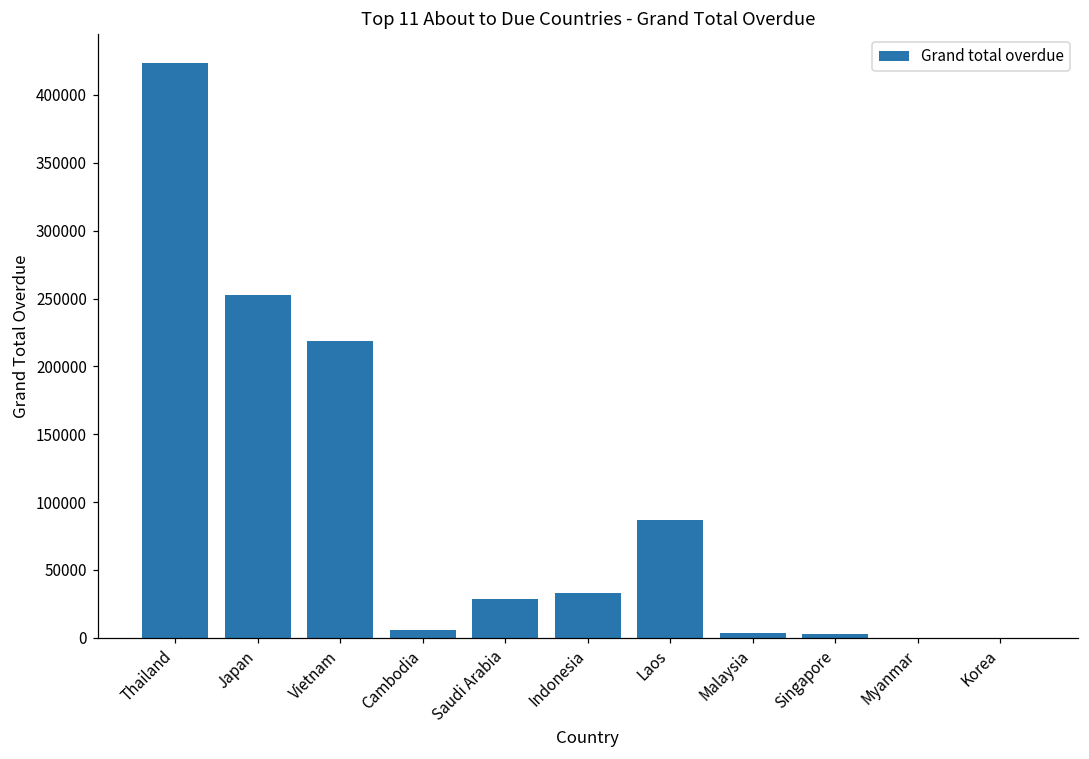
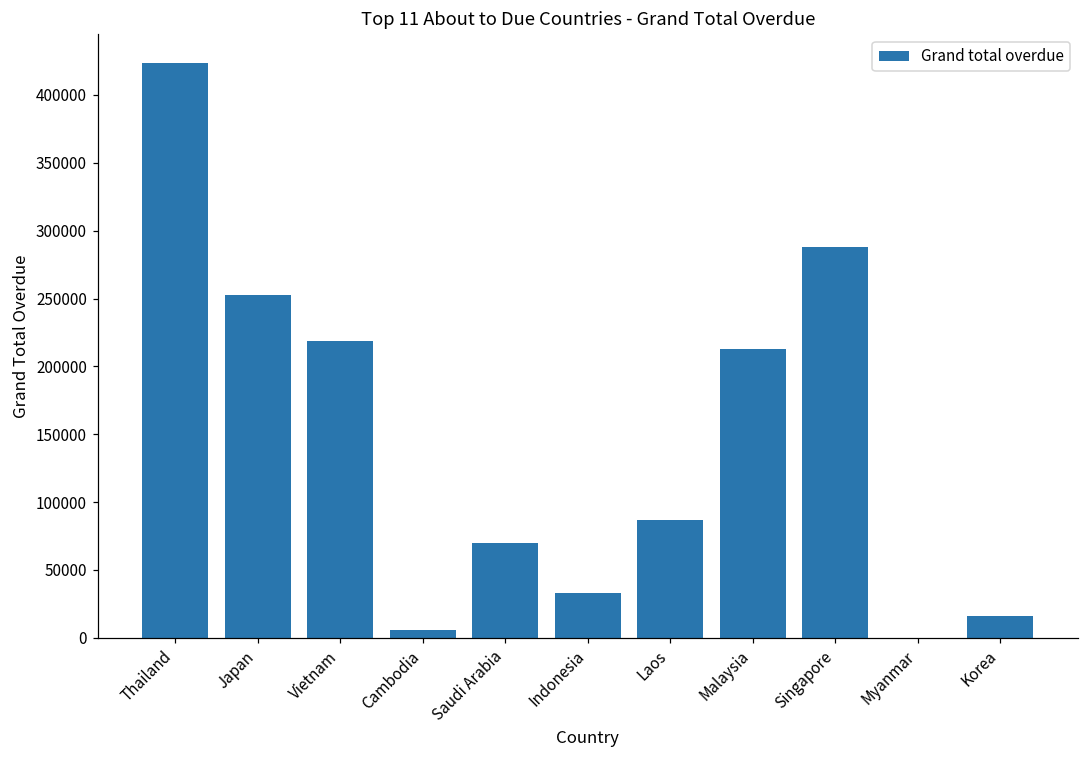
Saudi Arabia: 28000 -> 70000
Malaysia: 4000 -> 213000
Singapore: 2000 -> 288000
Korea: 0 -> 16000
